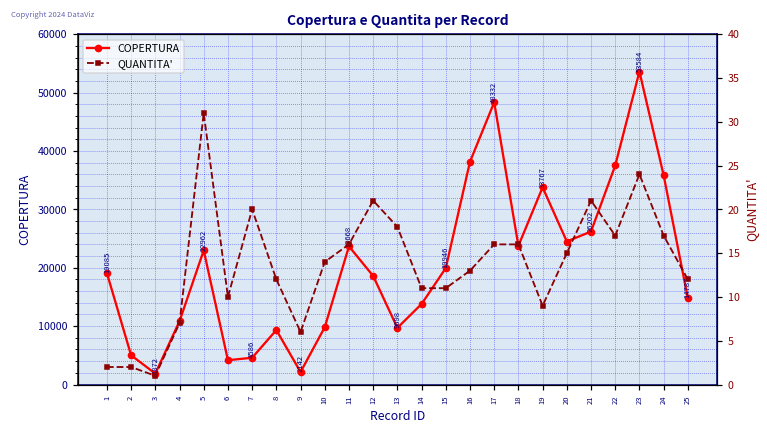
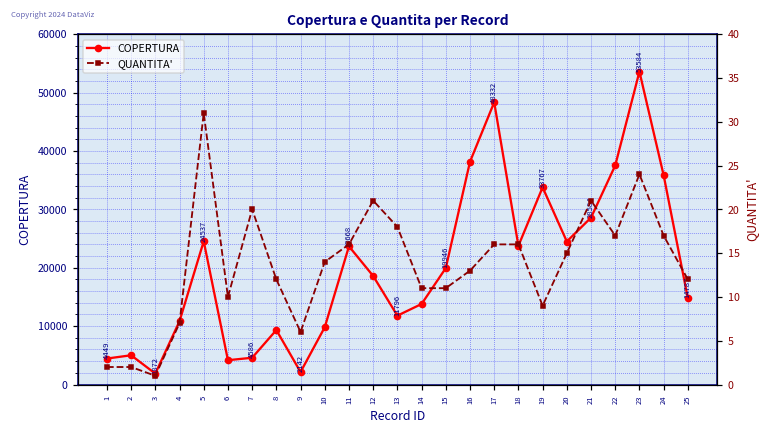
COPERTURA, 1: 19085 -> 4449
COPERTURA, 5: 22962 -> 24537
COPERTURA, 13: 9698 -> 11796
COPERTURA, 21: 26202 -> 28584
